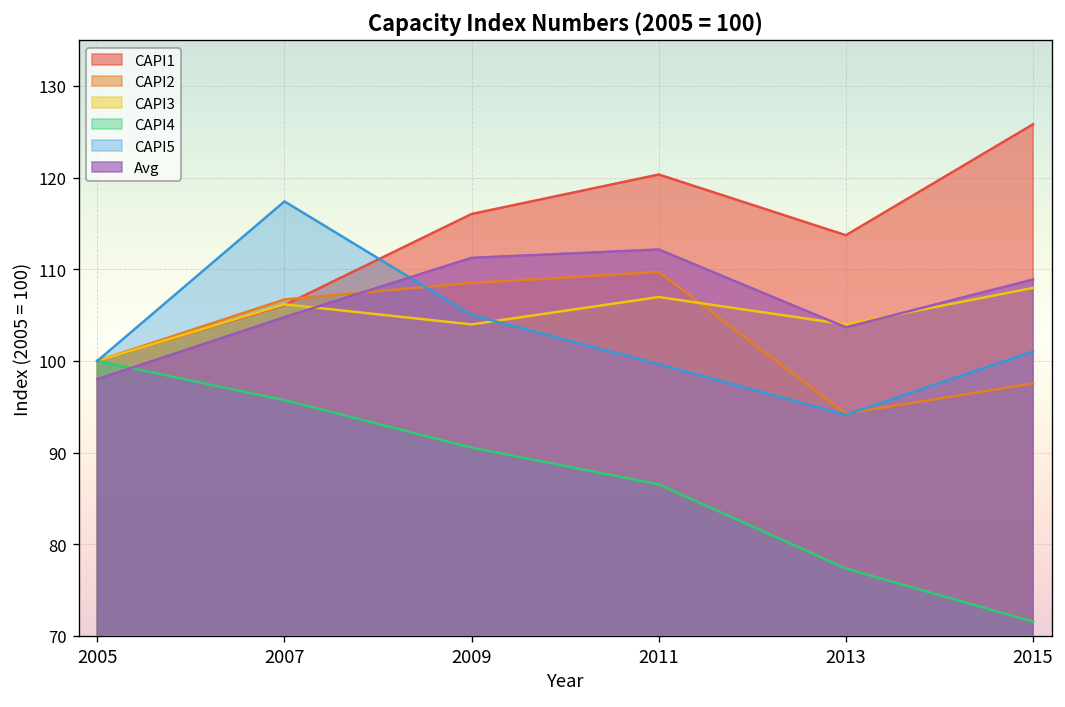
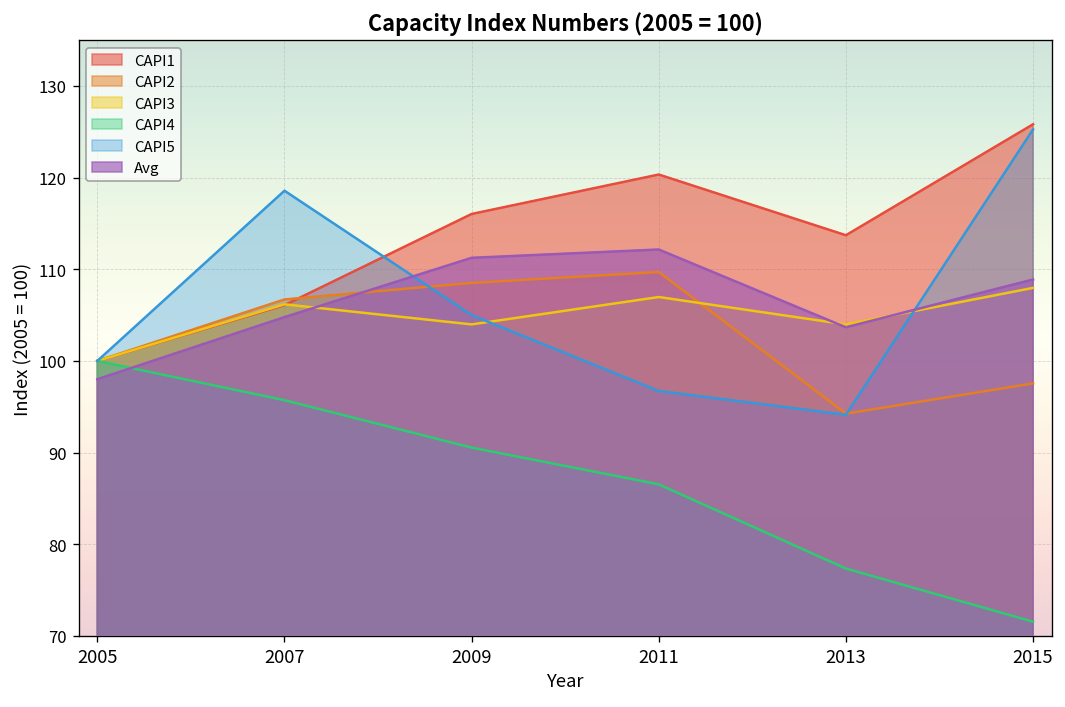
CAPI5, 2007: 117 -> 119
CAPI5, 2011: 100 -> 97
CAPI5, 2015: 101 -> 125
